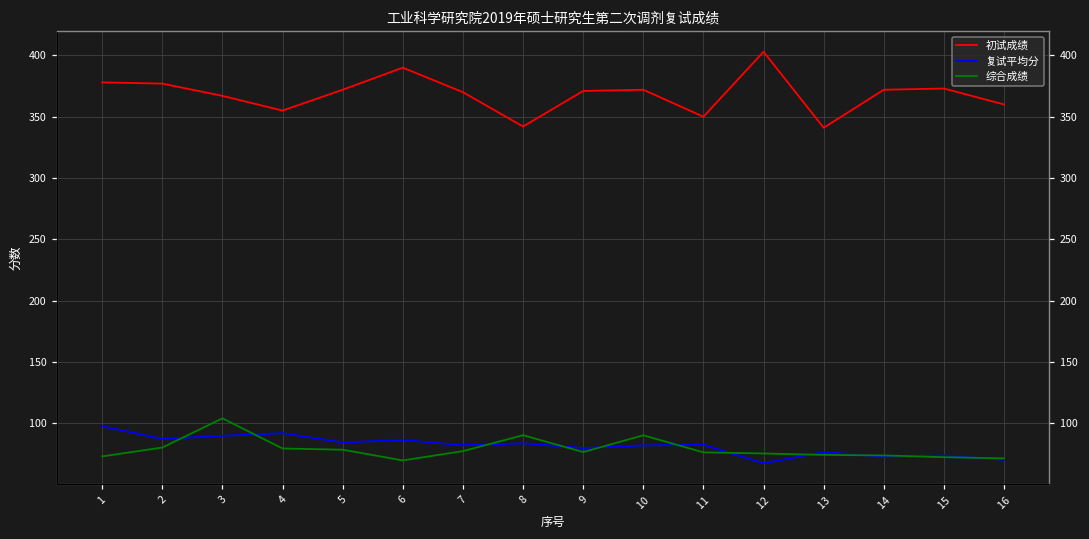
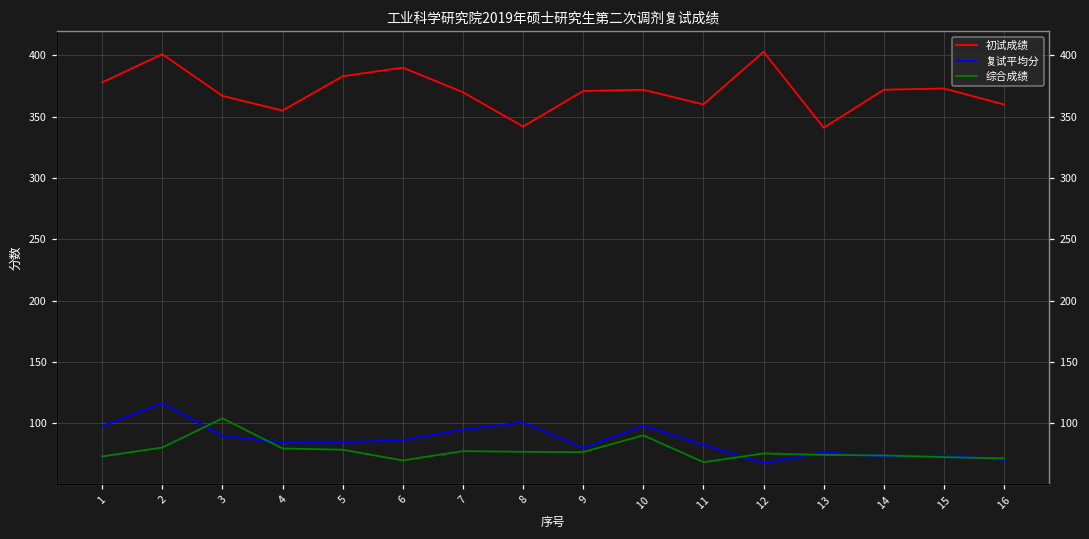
初试成绩, 2: 377 -> 401
复试平均分, 2: 87 -> 116
复试平均分, 4: 92 -> 84
初试成绩, 5: 372 -> 383
复试平均分, 7: 82 -> 95
复试平均分, 8: 84 -> 101
综合成绩, 8: 90 -> 77
复试平均分, 10: 82 -> 98
初试成绩, 11: 350 -> 360
综合成绩, 11: 76 -> 68
